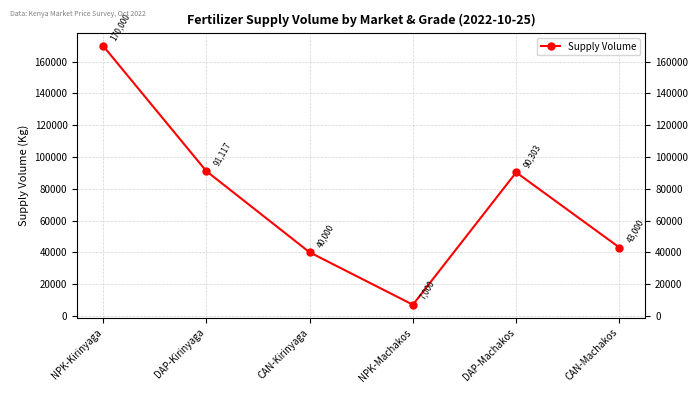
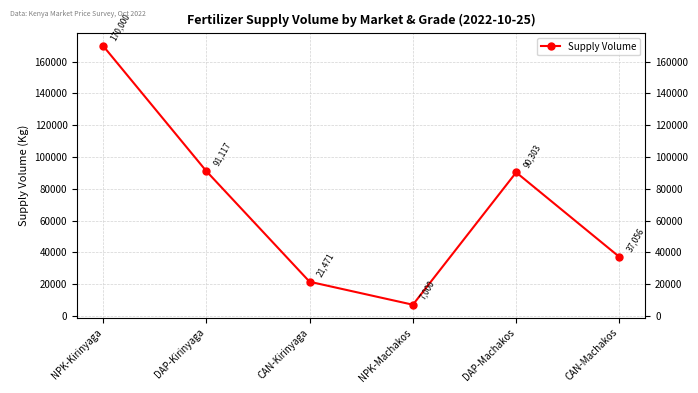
CAN-Kirinyaga: 40,000 -> 21,471
CAN-Machakos: 43,000 -> 37,056
